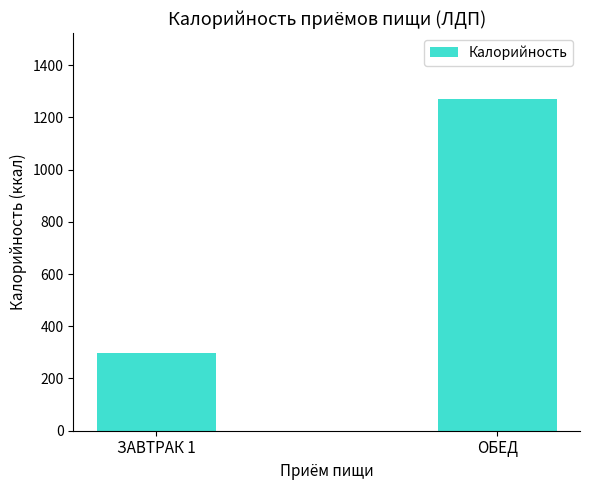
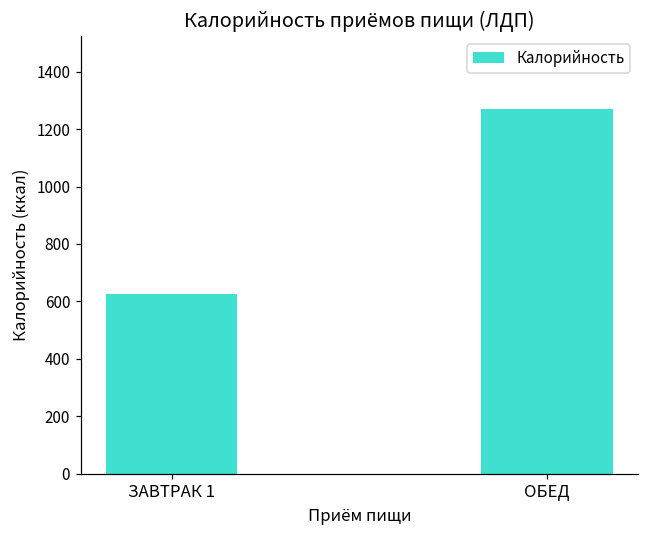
ЗАВТРАК 1: 300 -> 630
